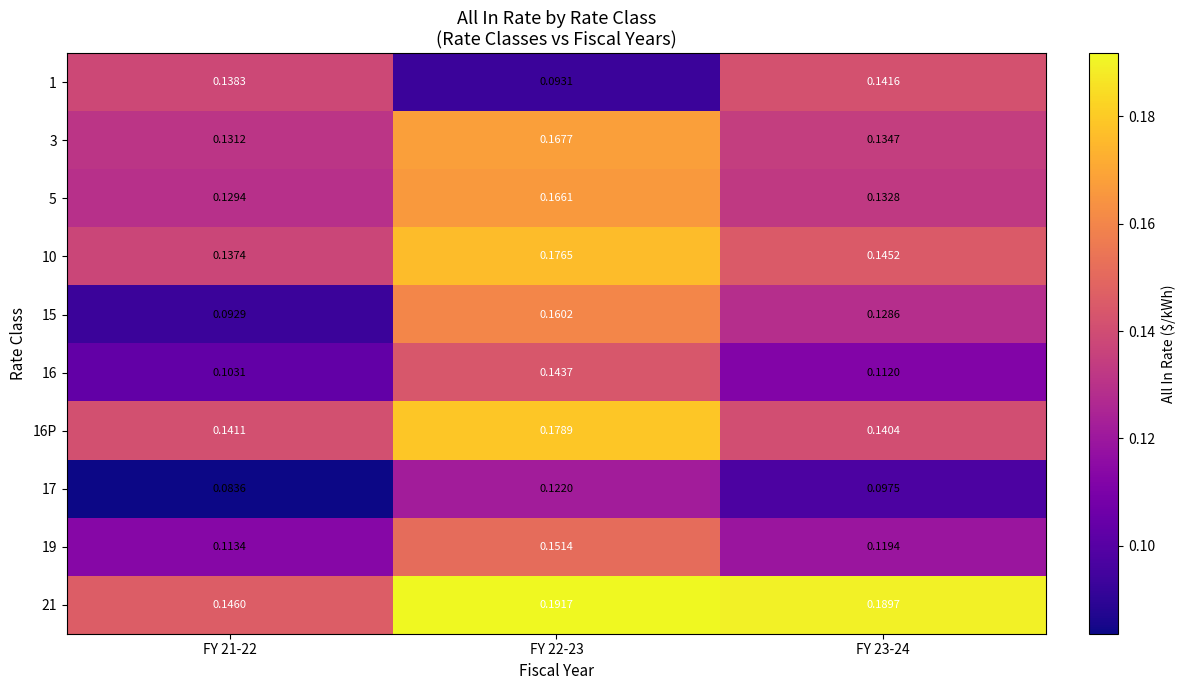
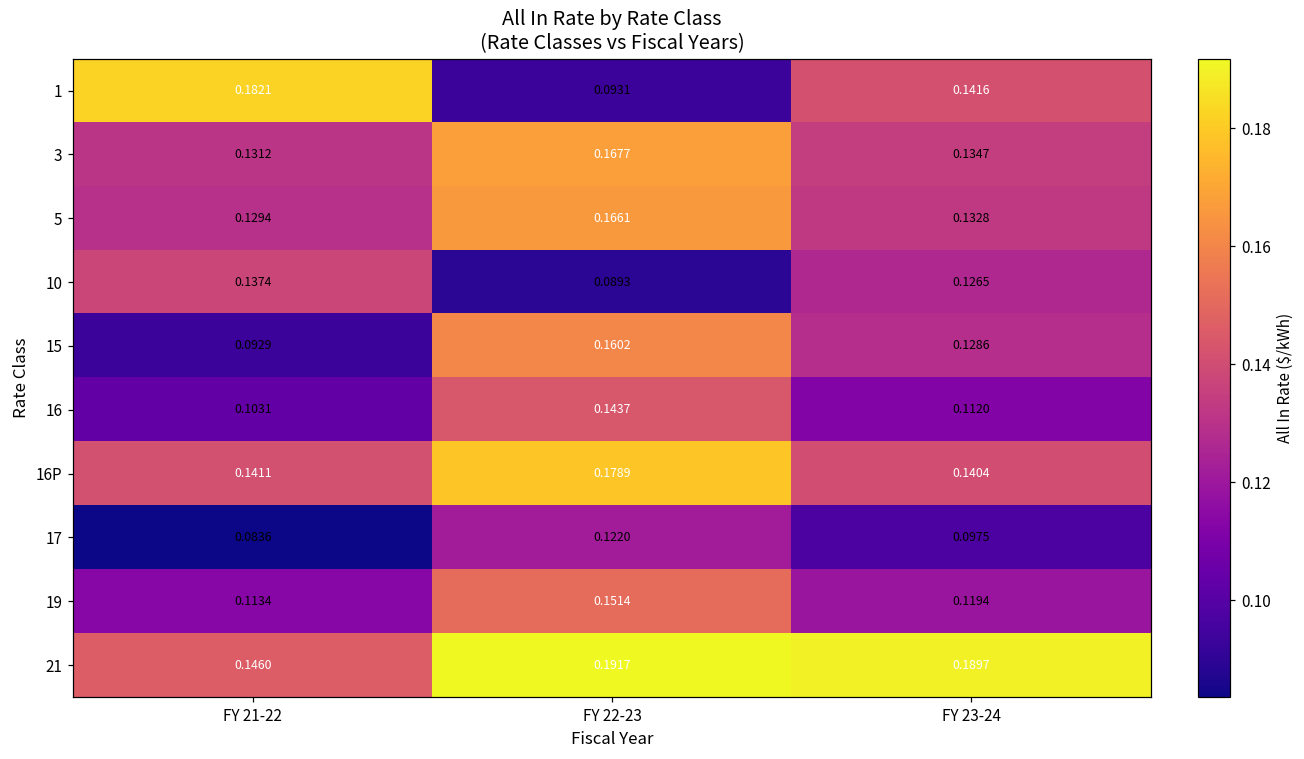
1, FY 21-22: 0.1383 -> 0.1821
10, FY 22-23: 0.1765 -> 0.0893
10, FY 23-24: 0.1452 -> 0.1265
